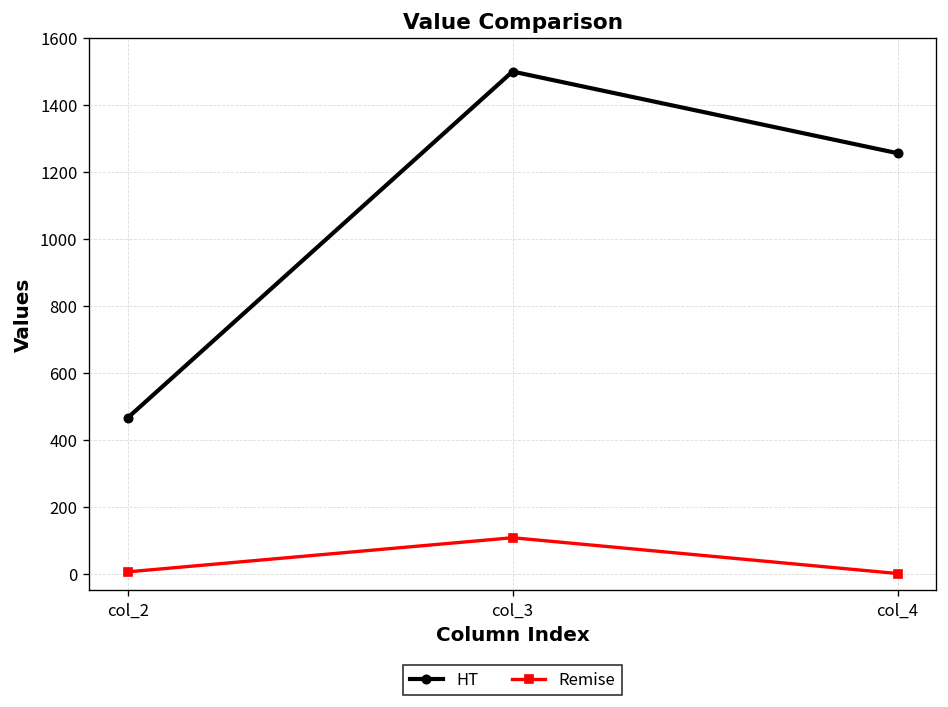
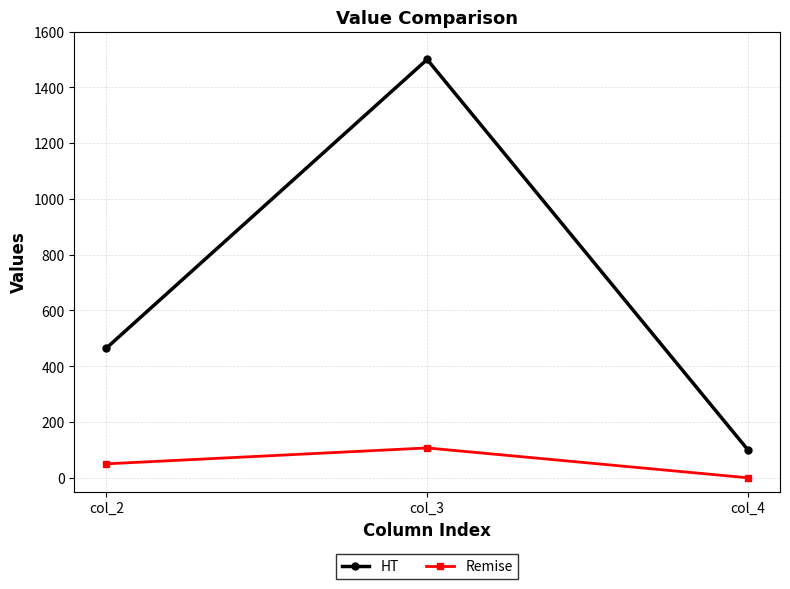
Remise, col_2: 10 -> 50
HT, col_4: 1260 -> 100
